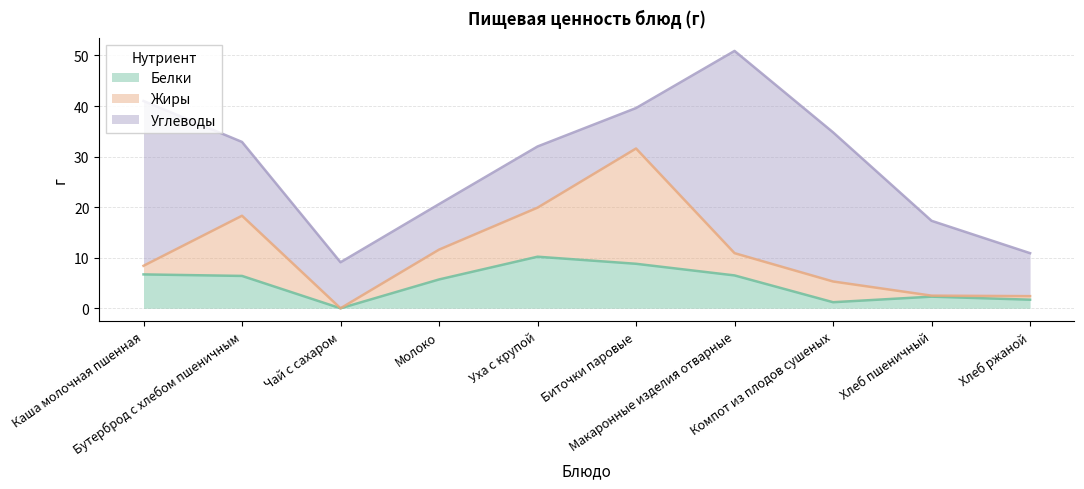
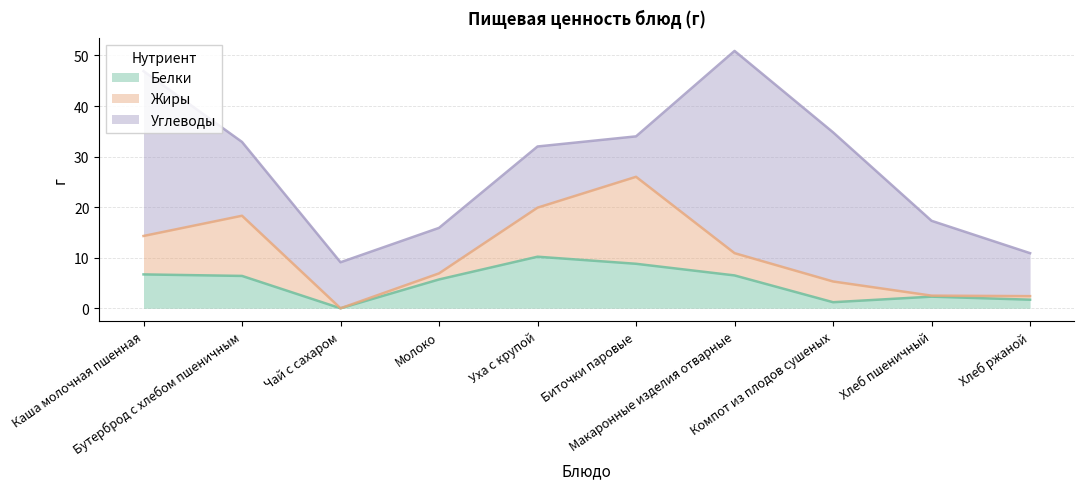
Жиры, Каша молочная пшенная: 2 -> 8
Жиры, Молоко: 6 -> 1
Жиры, Биточки паровые: 23 -> 17
